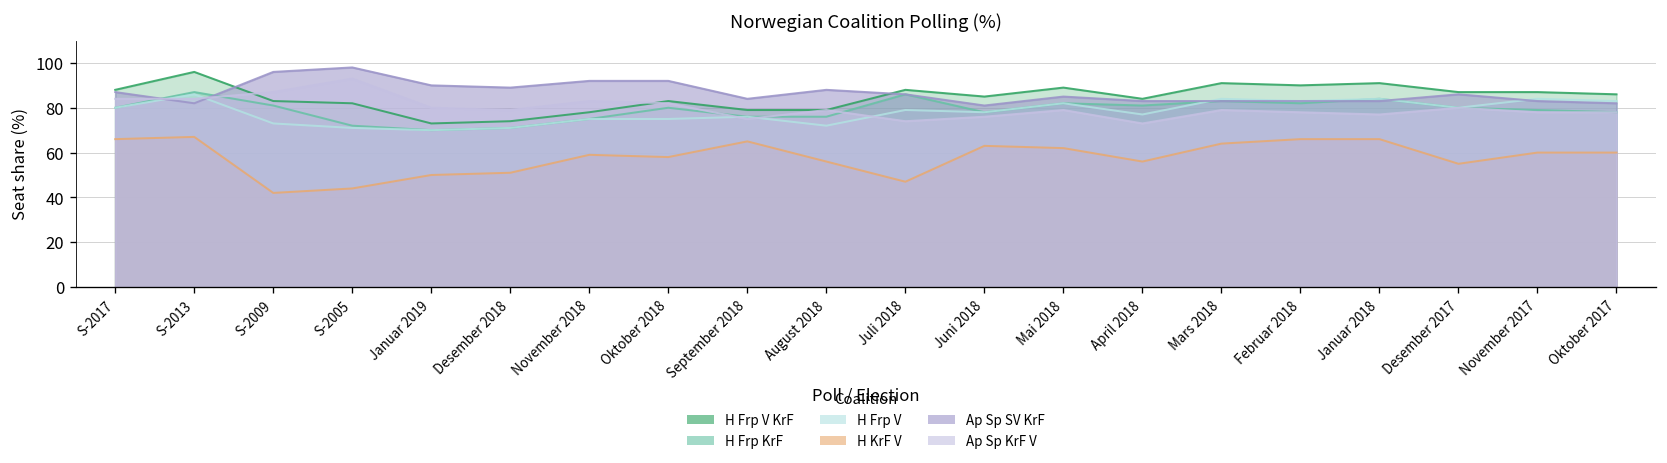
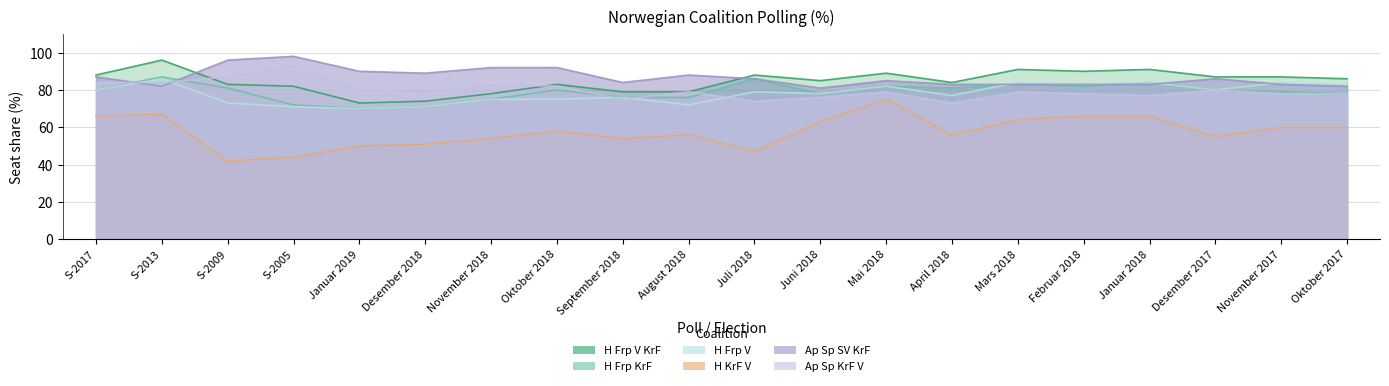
H KrF V, November 2018: 59 -> 54
H KrF V, September 2018: 65 -> 54
H KrF V, Mai 2018: 62 -> 75
